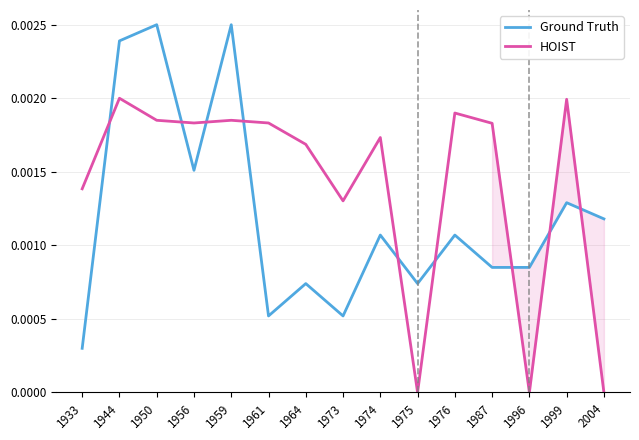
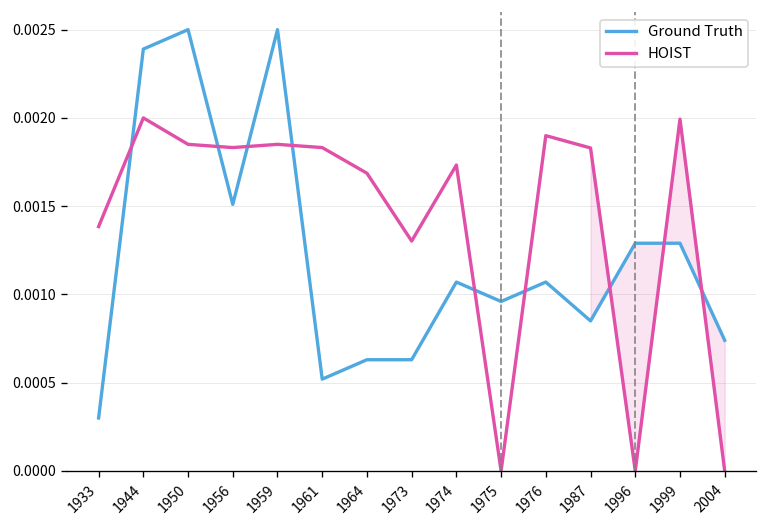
Ground Truth, 1964: 0.00074 -> 0.00063
Ground Truth, 1973: 0.00052 -> 0.00063
Ground Truth, 1975: 0.00074 -> 0.00096
Ground Truth, 1996: 0.00085 -> 0.00129
Ground Truth, 2004: 0.00118 -> 0.00074
